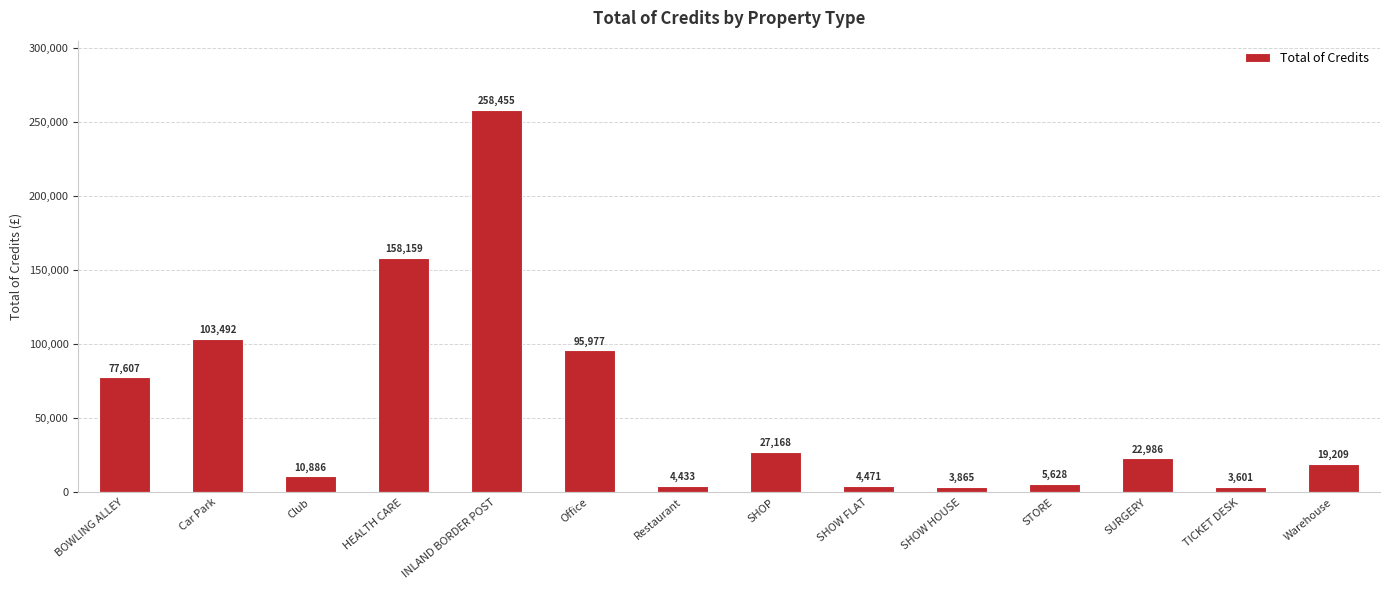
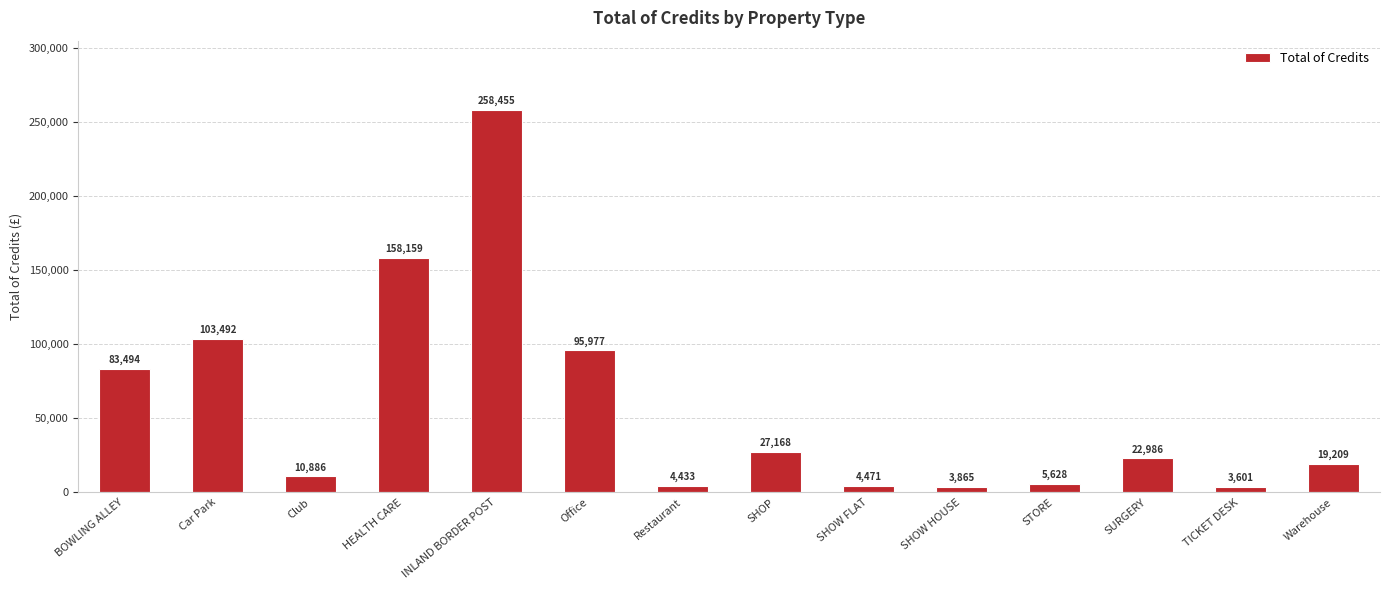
BOWLING ALLEY: 77,607 -> 83,494
